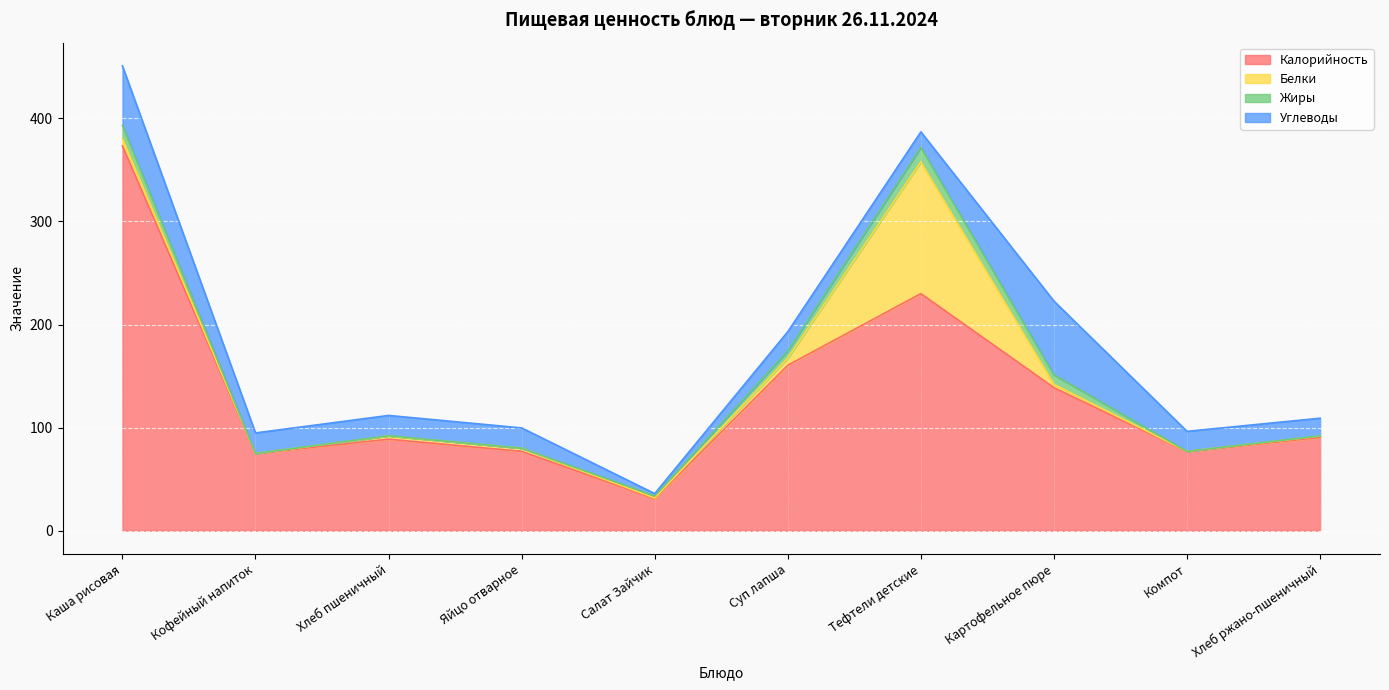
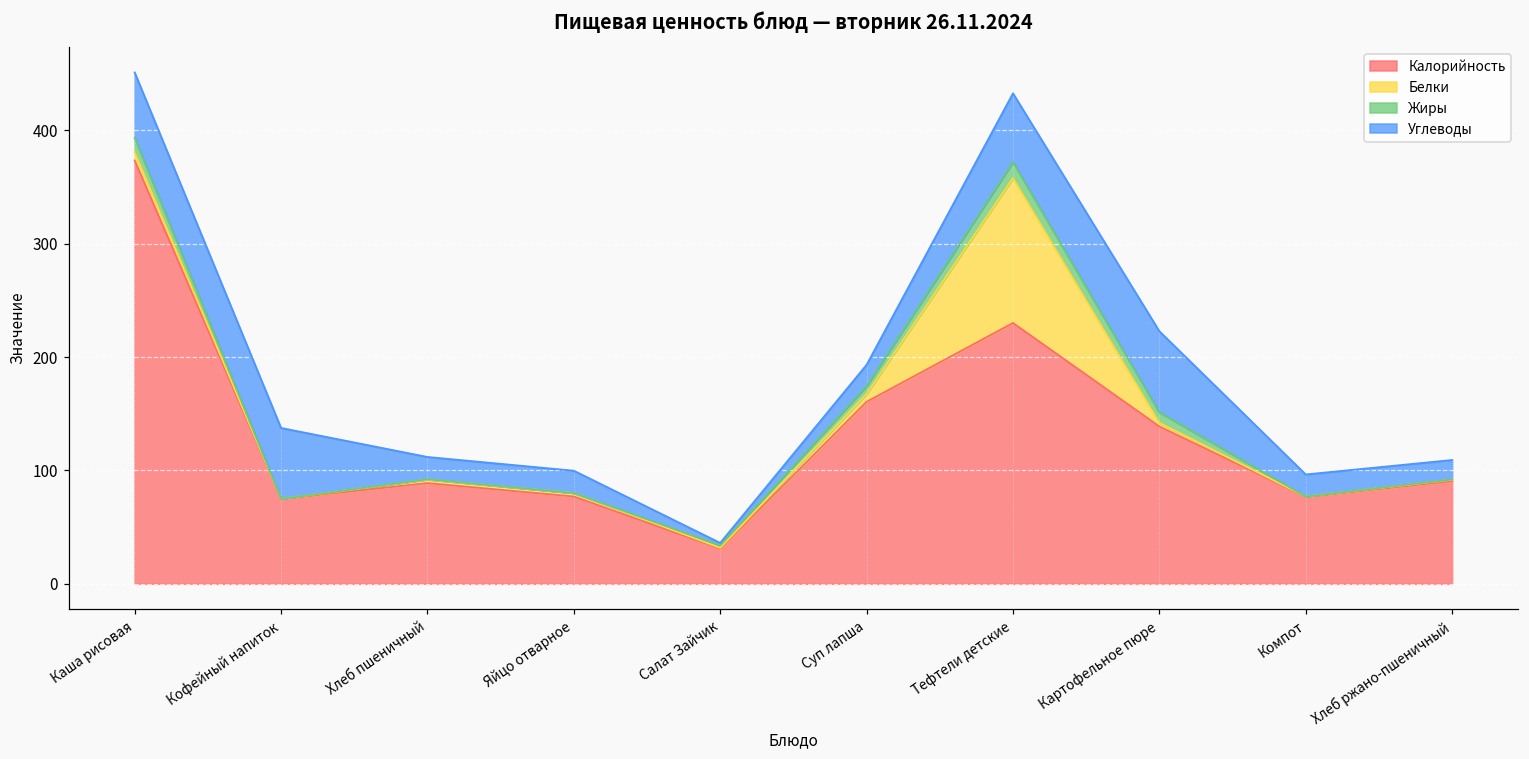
Углеводы, Кофейный напиток: 20 -> 63
Углеводы, Тефтели детские: 15 -> 61
